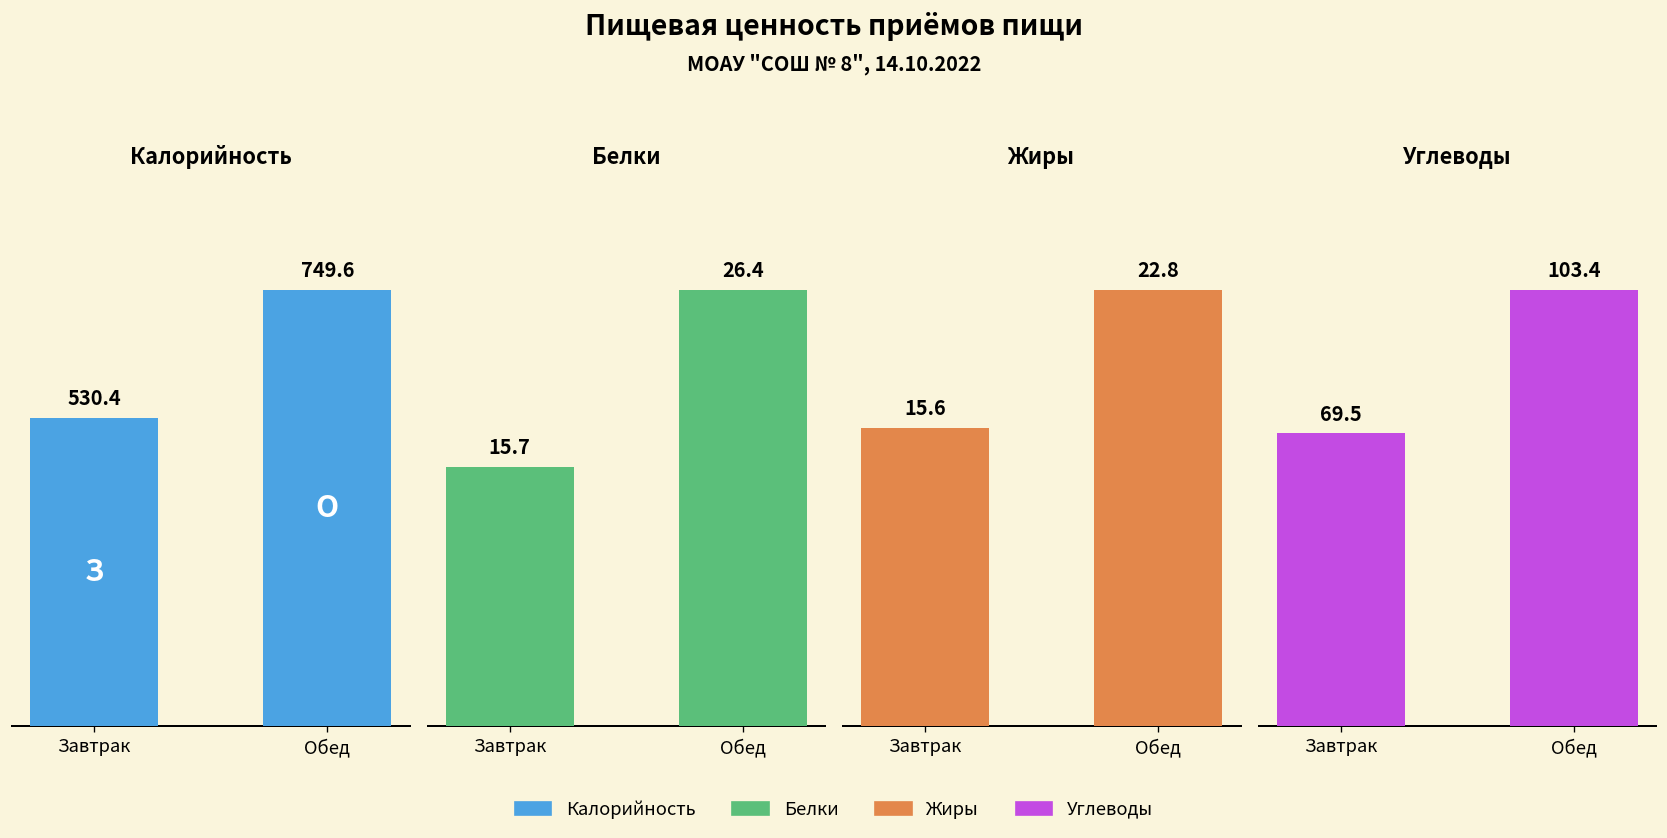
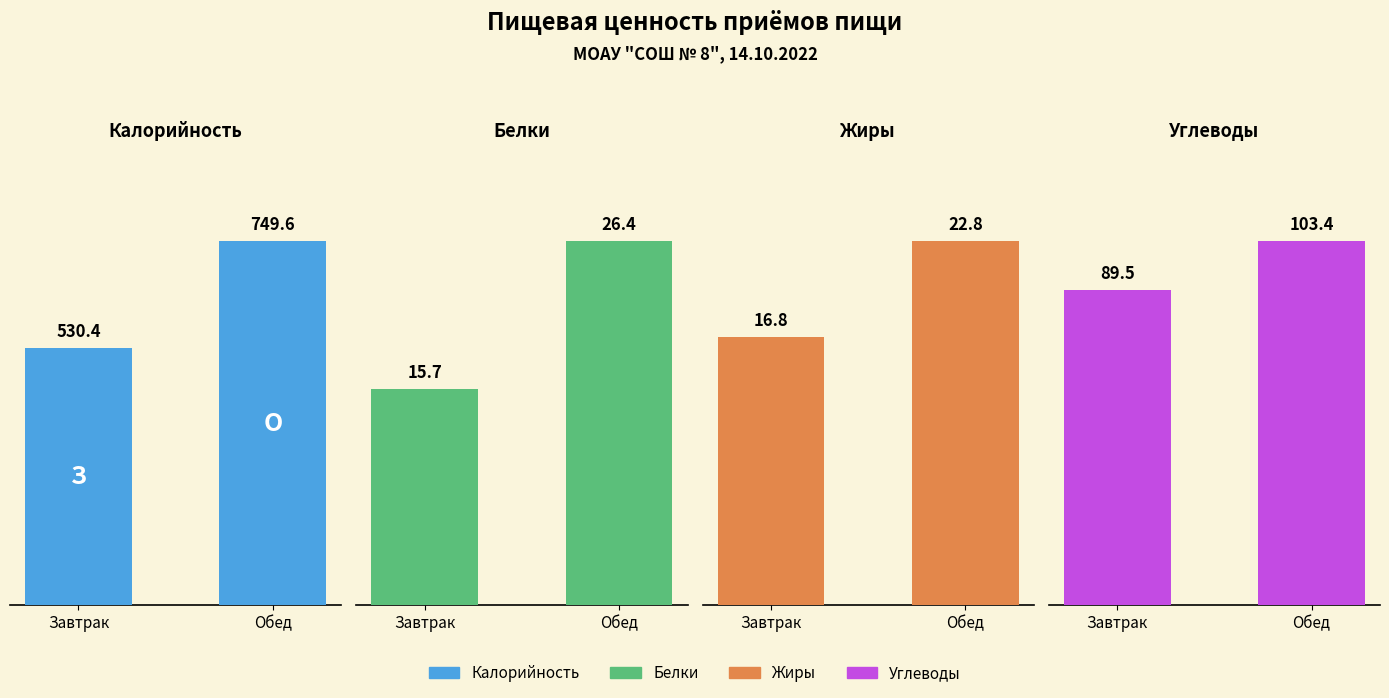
Жиры, Завтрак: 15.6 -> 16.8
Углеводы, Завтрак: 69.5 -> 89.5
